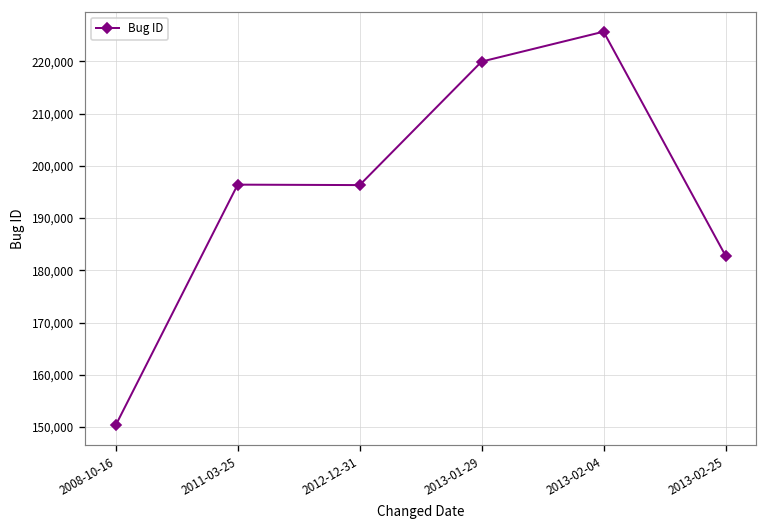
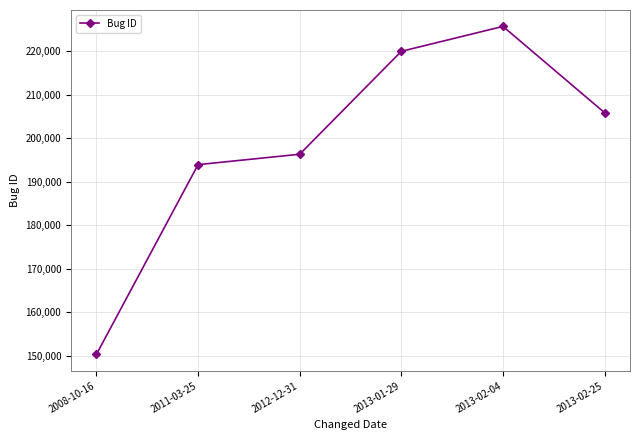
2011-03-25: 196,000 -> 194,000
2013-02-25: 183,000 -> 206,000
